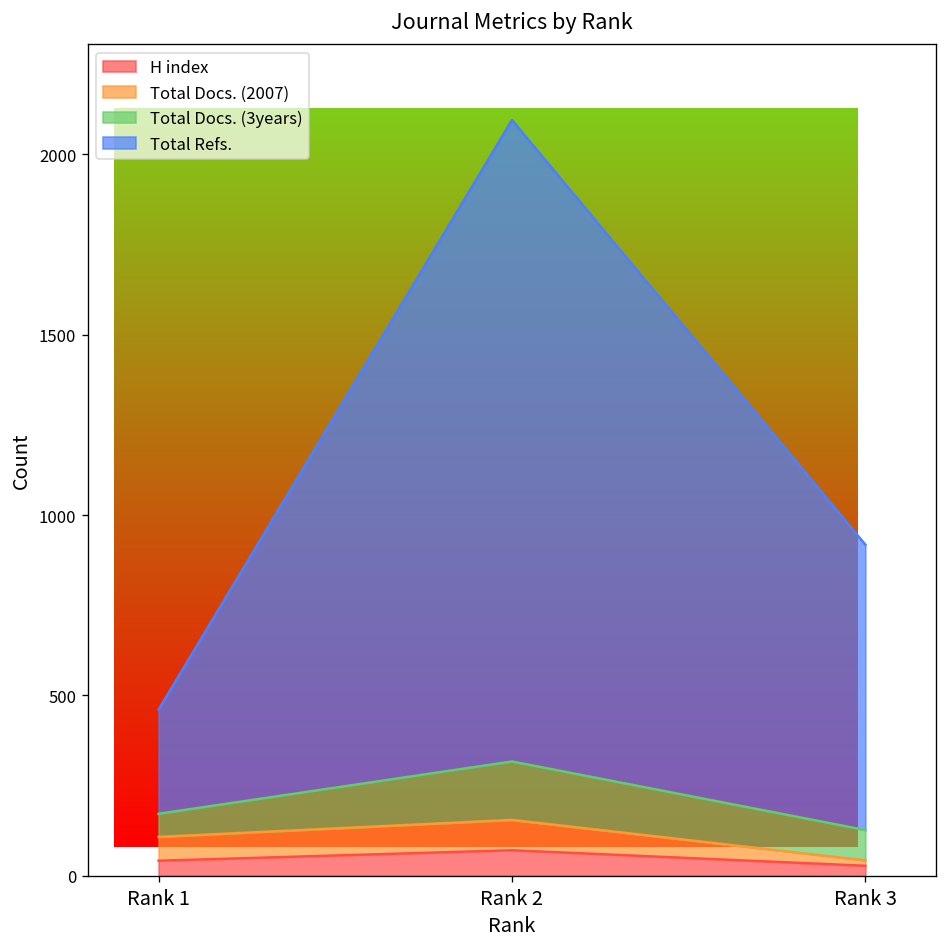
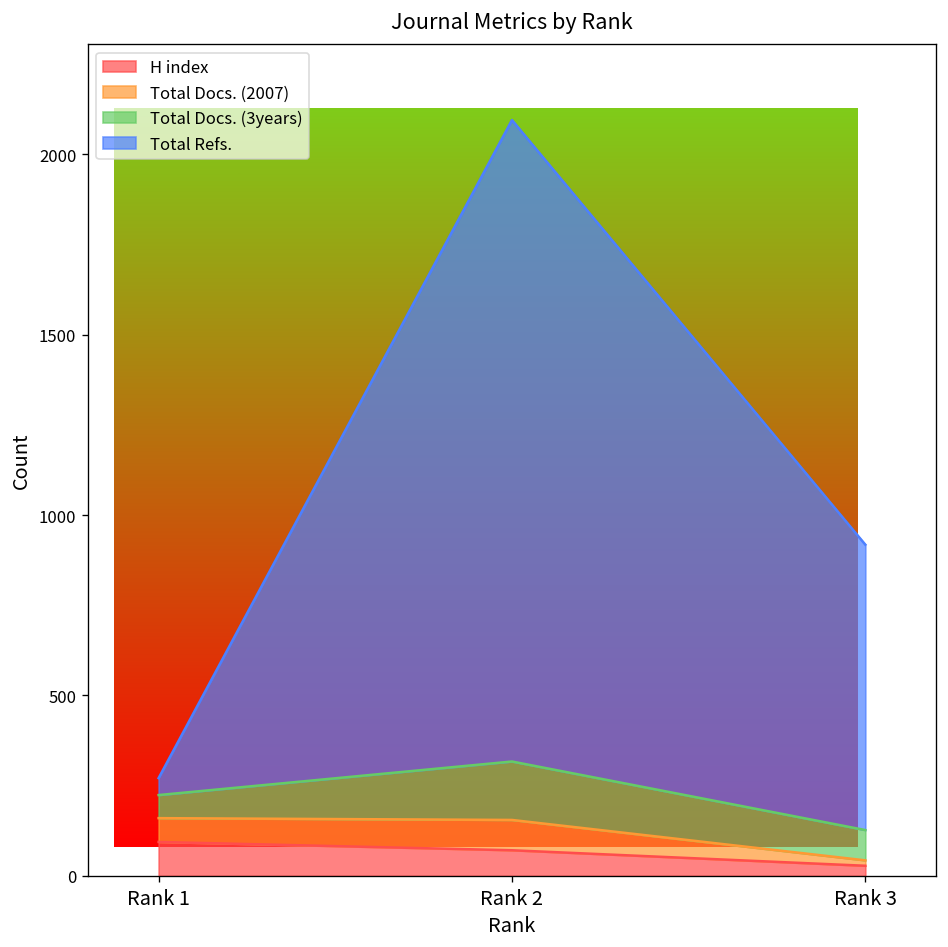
H index, Rank 1: 40 -> 90
Total Refs., Rank 1: 290 -> 50
